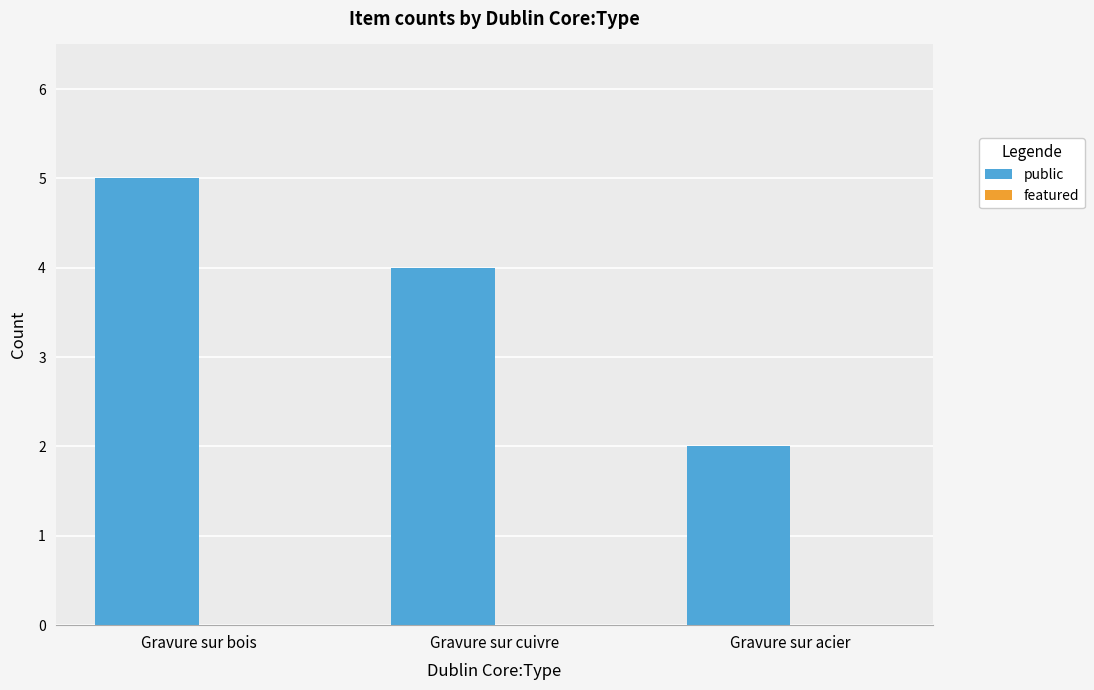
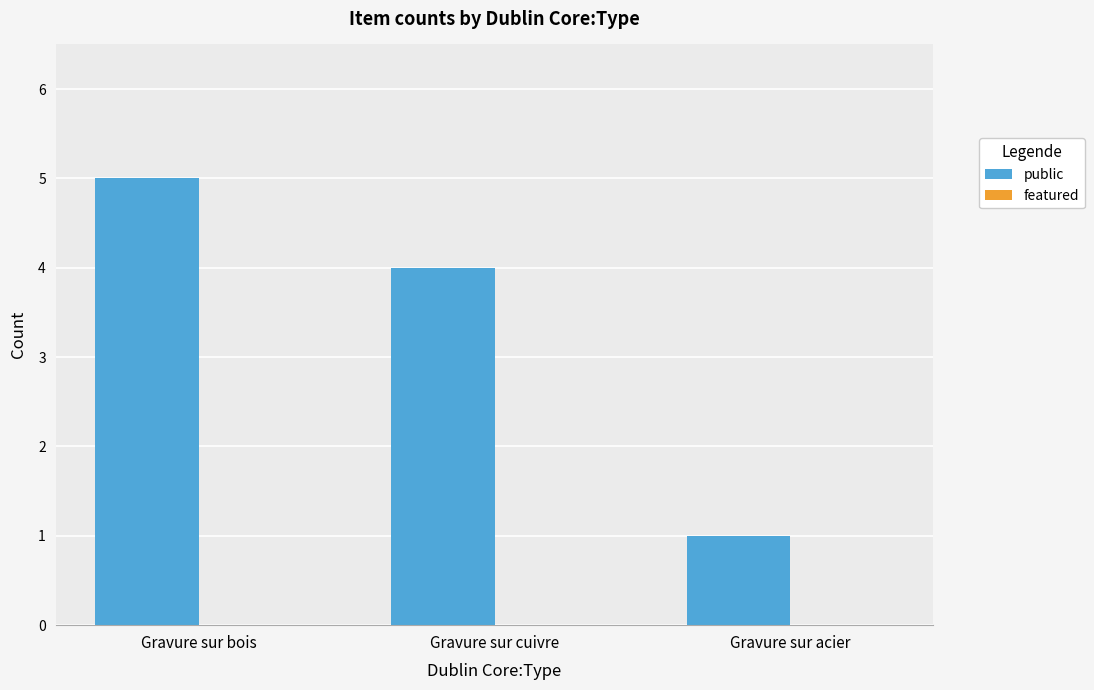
public, Gravure sur acier: 2 -> 1
